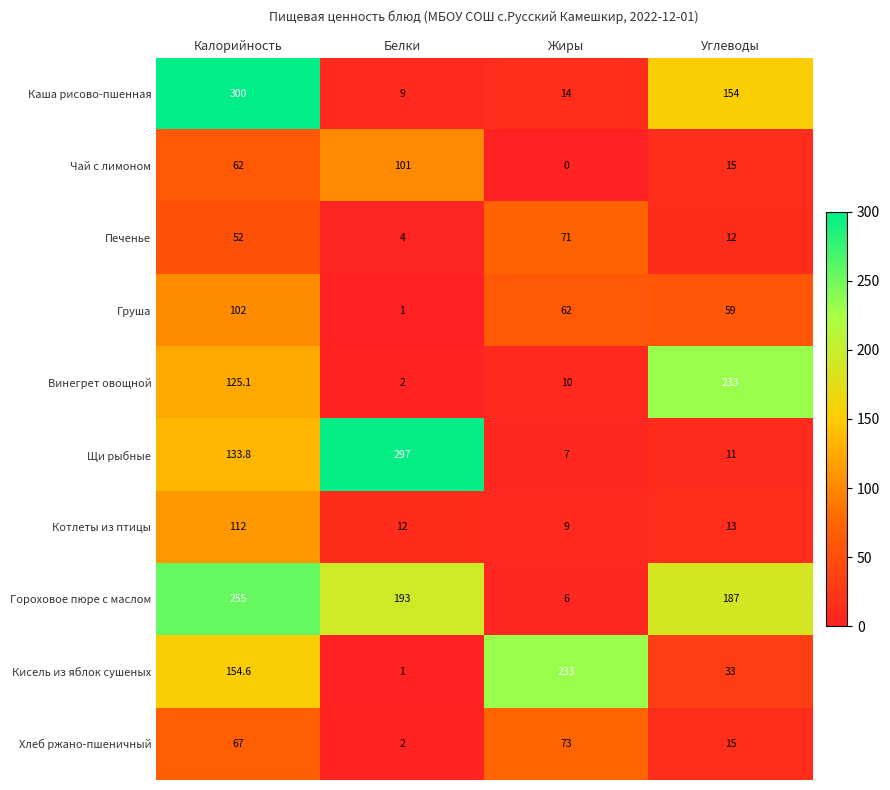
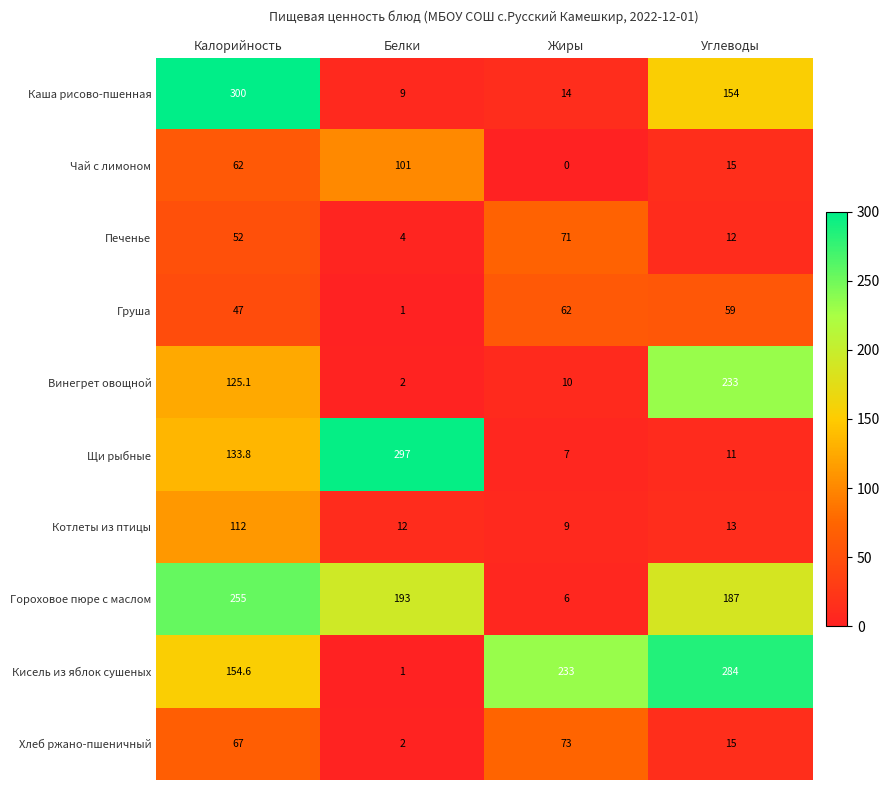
Груша, Калорийность: 102 -> 47
Кисель из яблок сушеных, Углеводы: 33 -> 284
